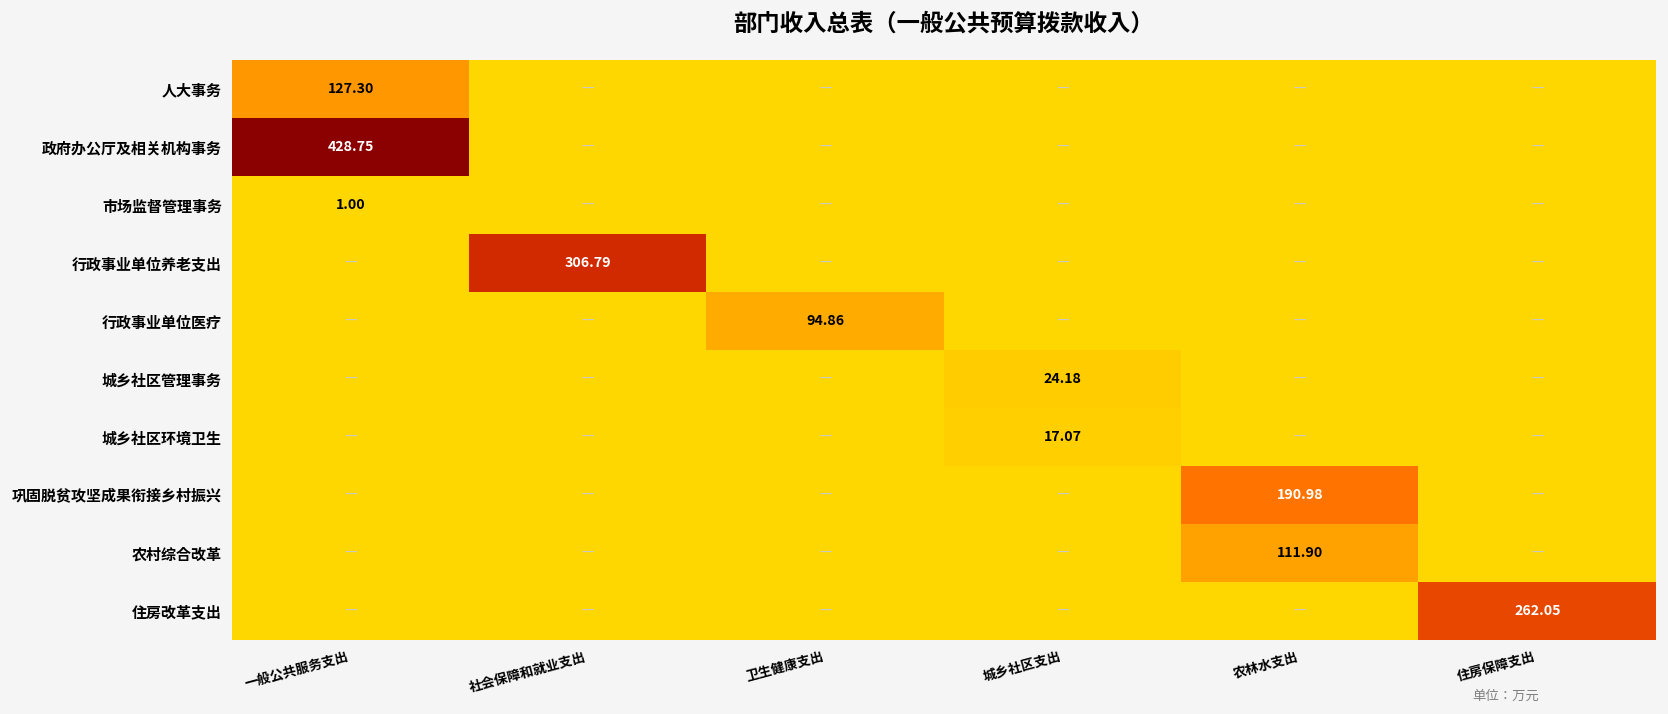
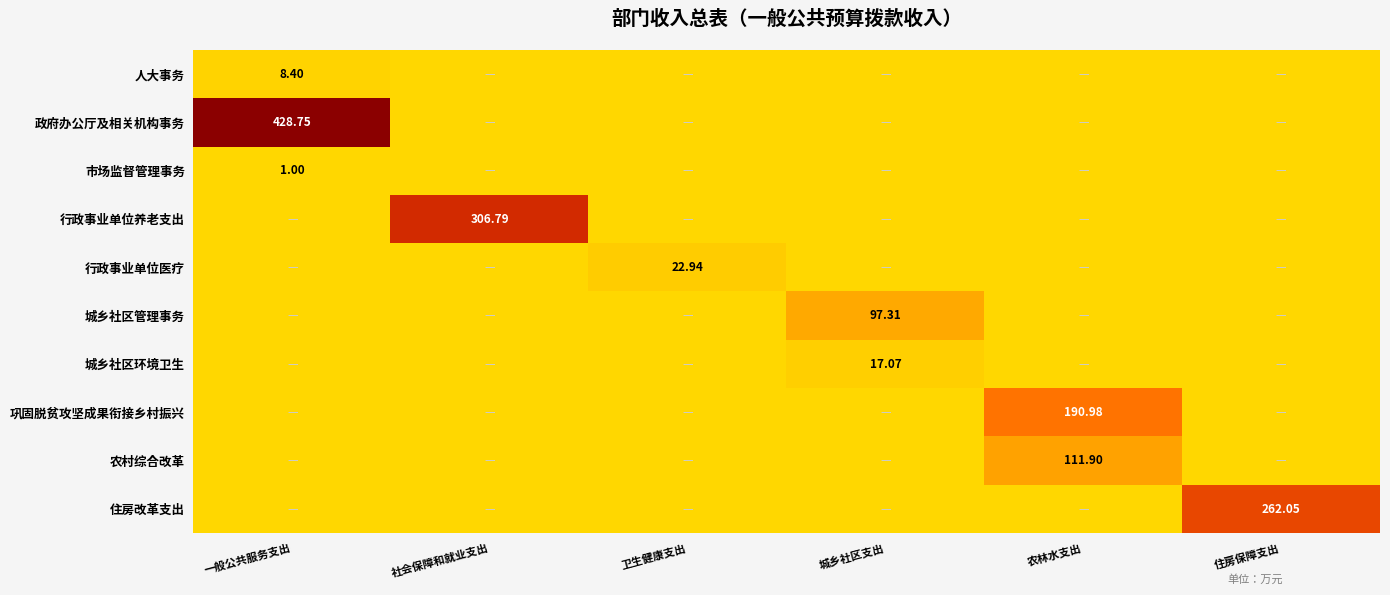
人大事务, 一般公共服务支出: 127.30 -> 8.40
行政事业单位医疗, 卫生健康支出: 94.86 -> 22.94
城乡社区管理事务, 城乡社区支出: 24.18 -> 97.31
